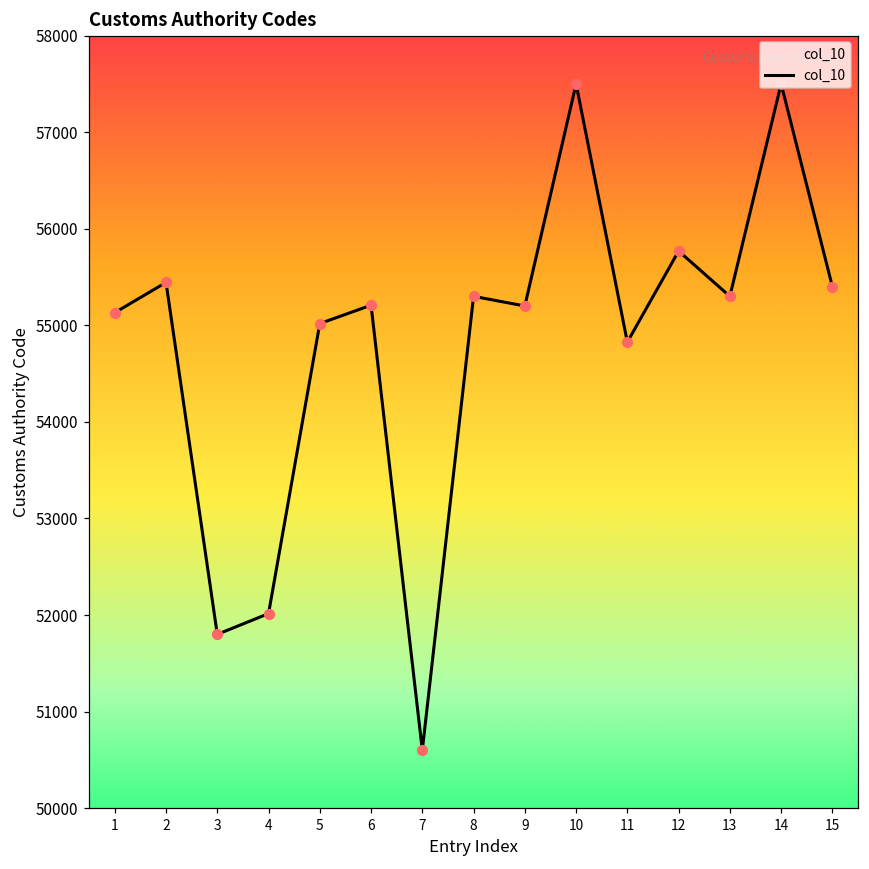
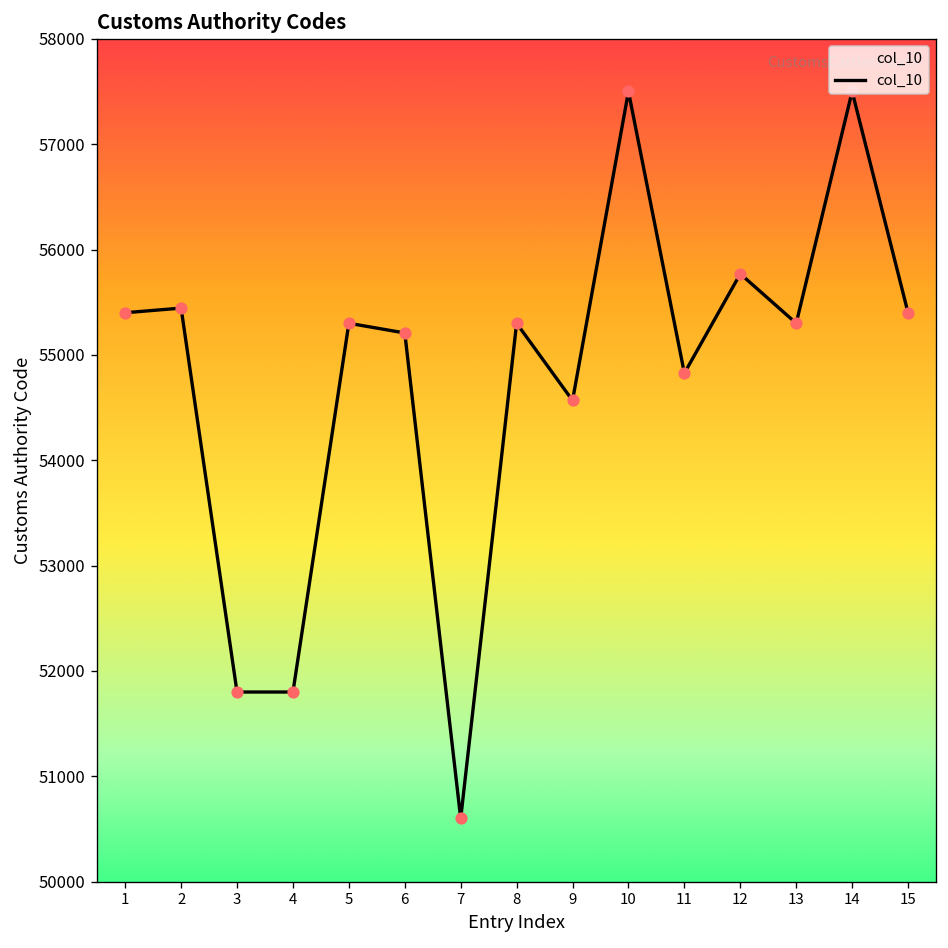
1: 55100 -> 55400
4: 52000 -> 51800
5: 55000 -> 55300
9: 55200 -> 54600
